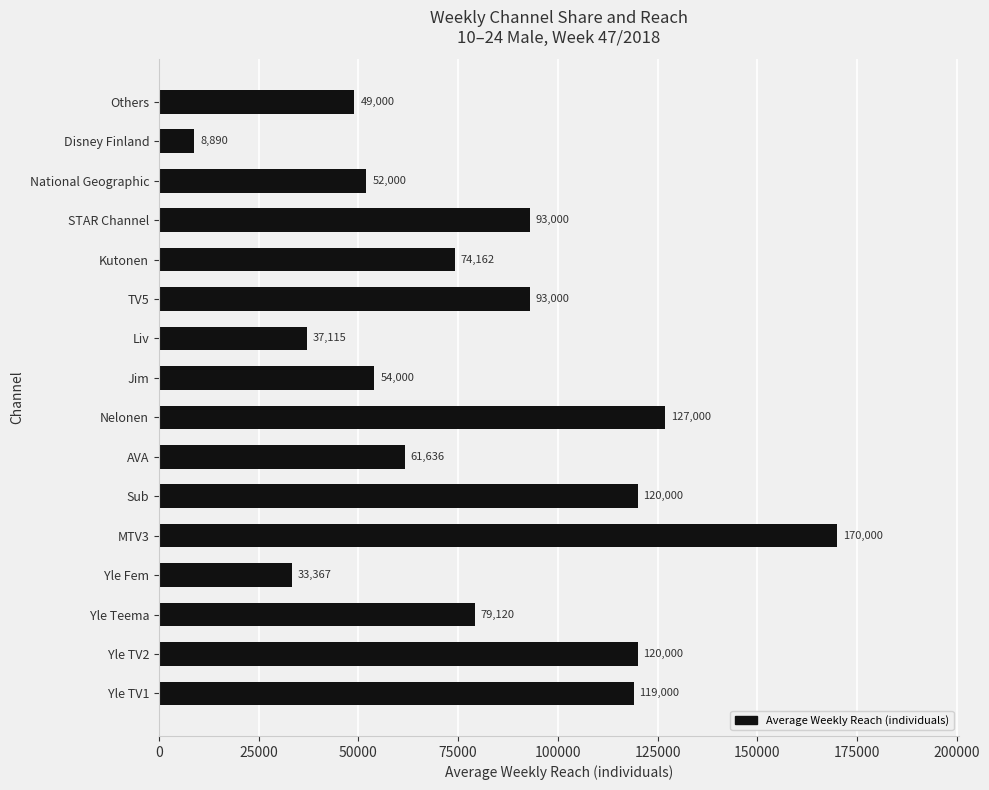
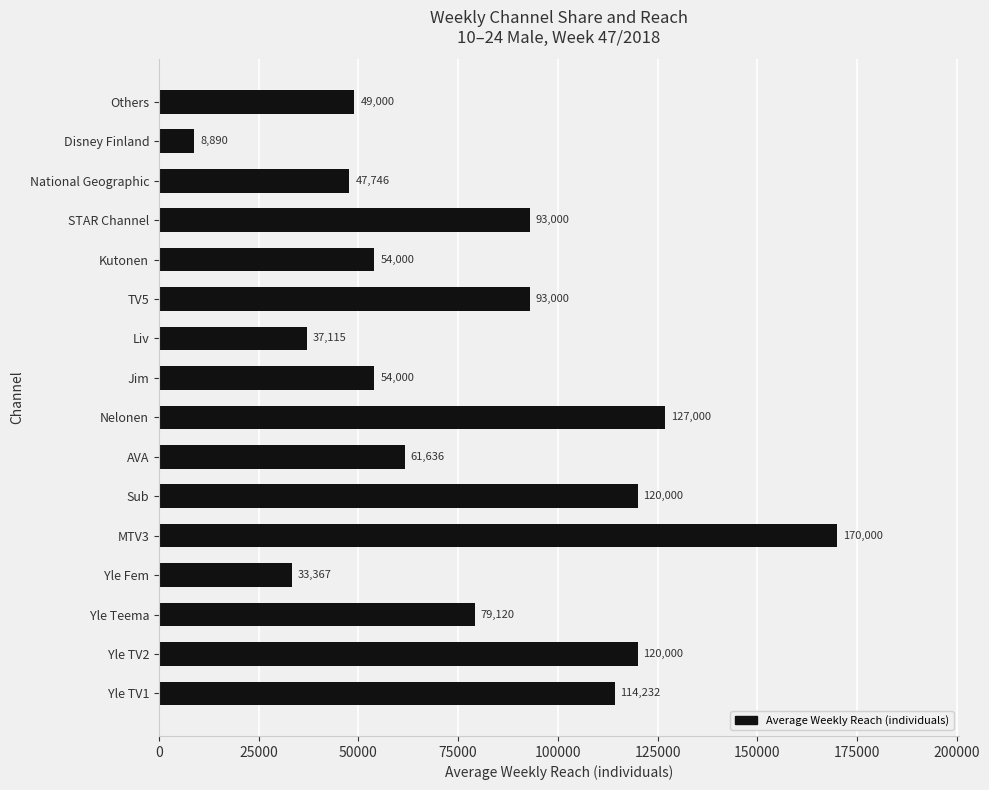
National Geographic: 52,000 -> 47,746
Kutonen: 74,162 -> 54,000
Yle TV1: 119,000 -> 114,232
